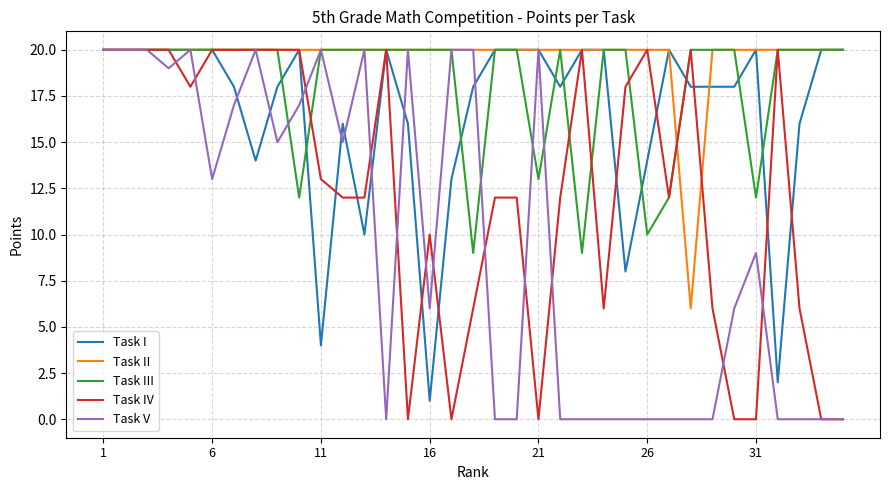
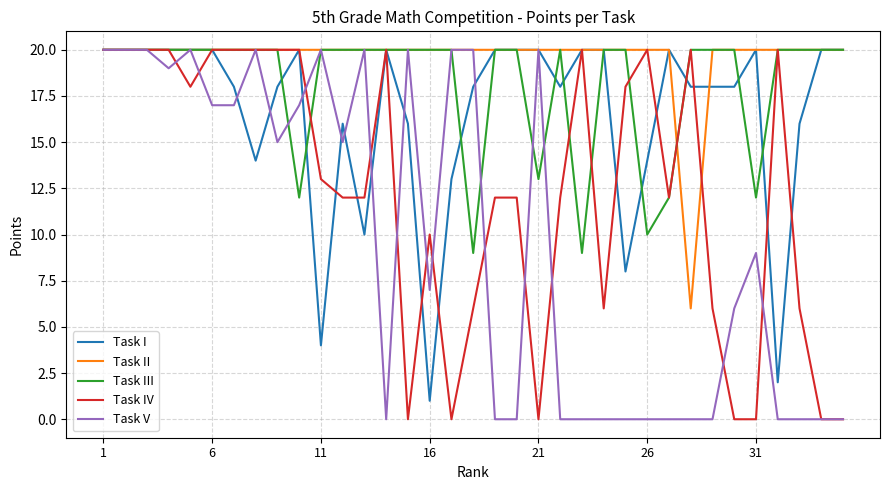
Task V, 6: 13 -> 17
Task V, 16: 6 -> 7
